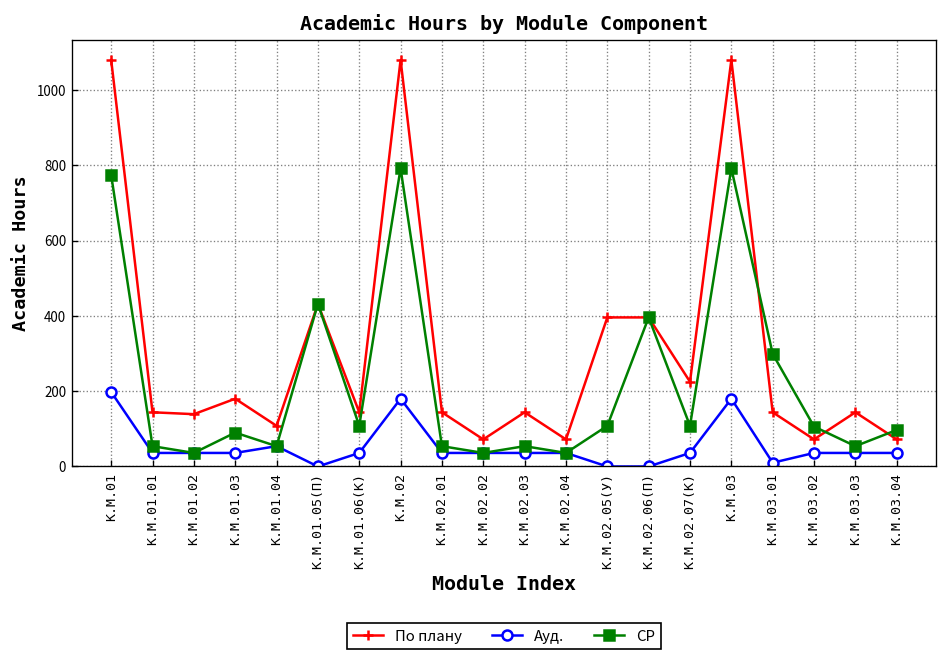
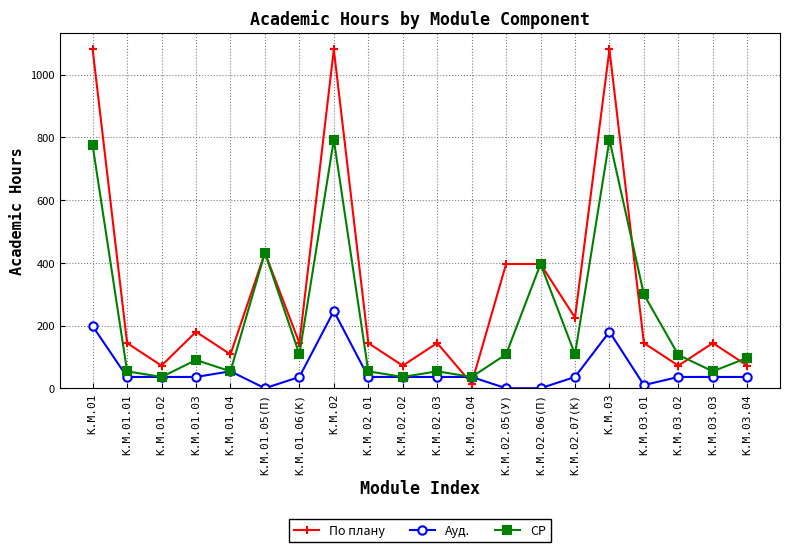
По плану, К.М.01.02: 140 -> 70
Ауд., К.М.02: 180 -> 250
По плану, К.М.02.04: 70 -> 20
